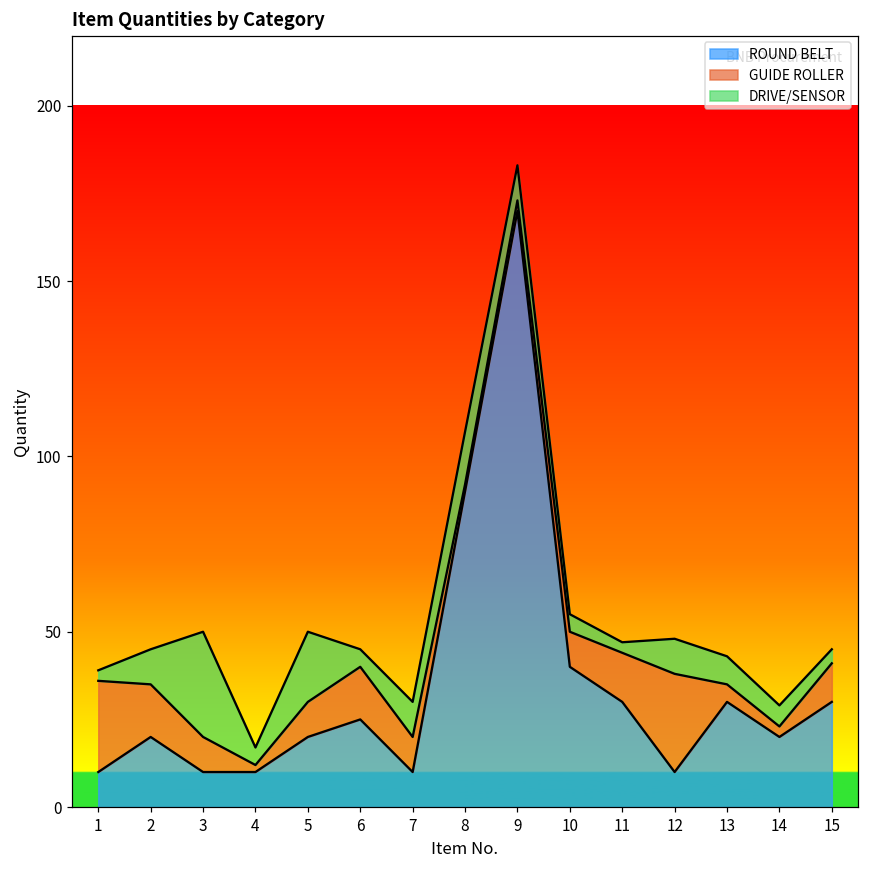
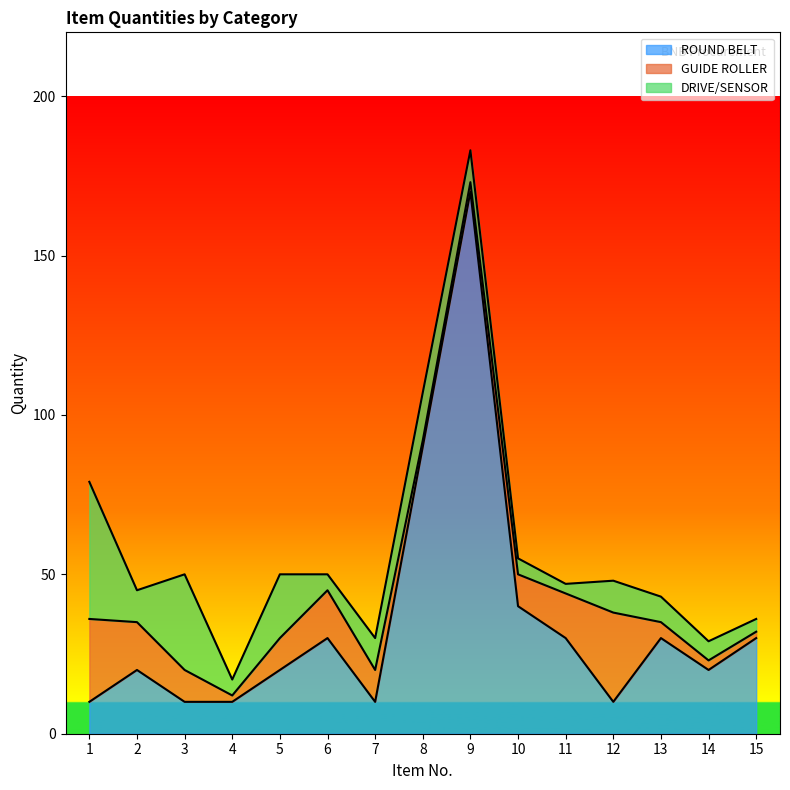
DRIVE/SENSOR, 1: 3 -> 43
ROUND BELT, 6: 25 -> 30
GUIDE ROLLER, 15: 11 -> 2
